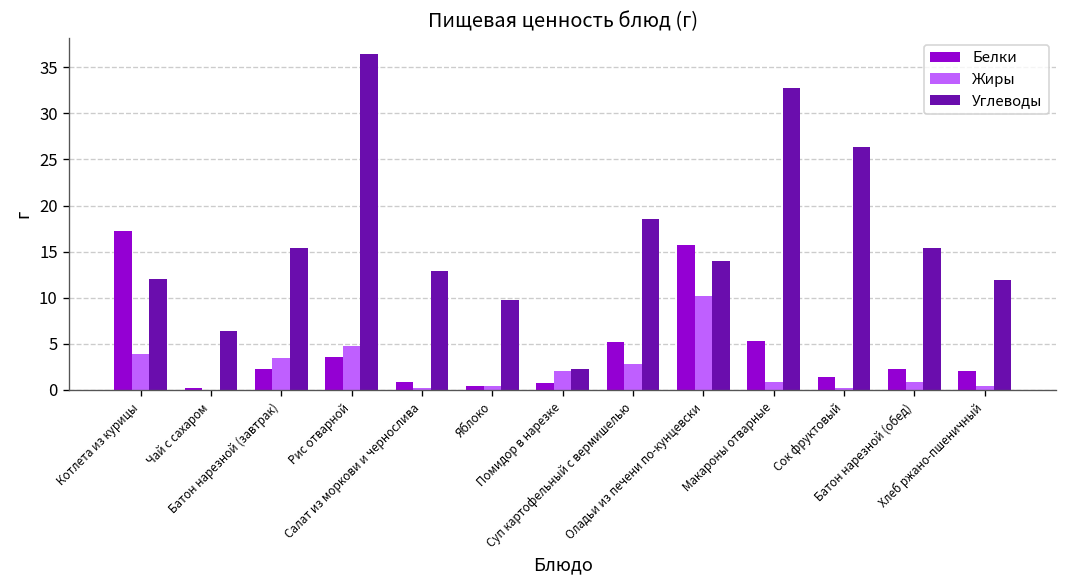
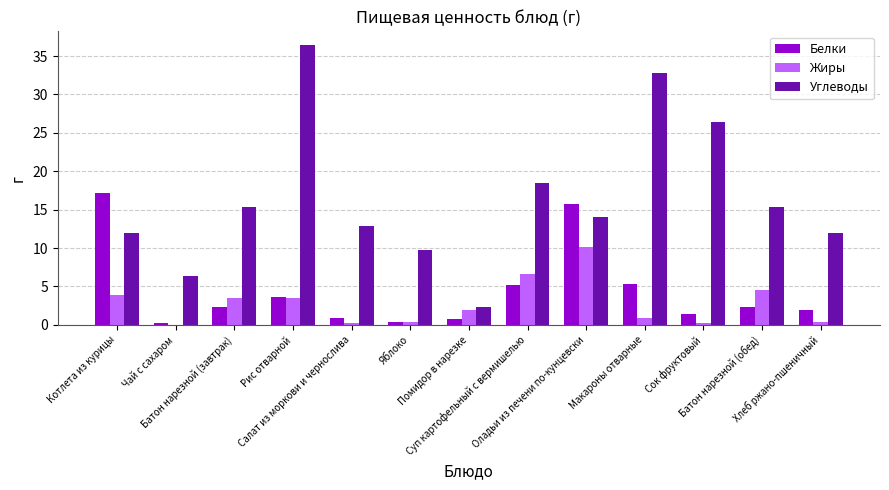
Жиры, Рис отварной: 5 -> 4
Жиры, Суп картофельный с вермишелью: 3 -> 7
Жиры, Батон нарезной (обед): 1 -> 5
